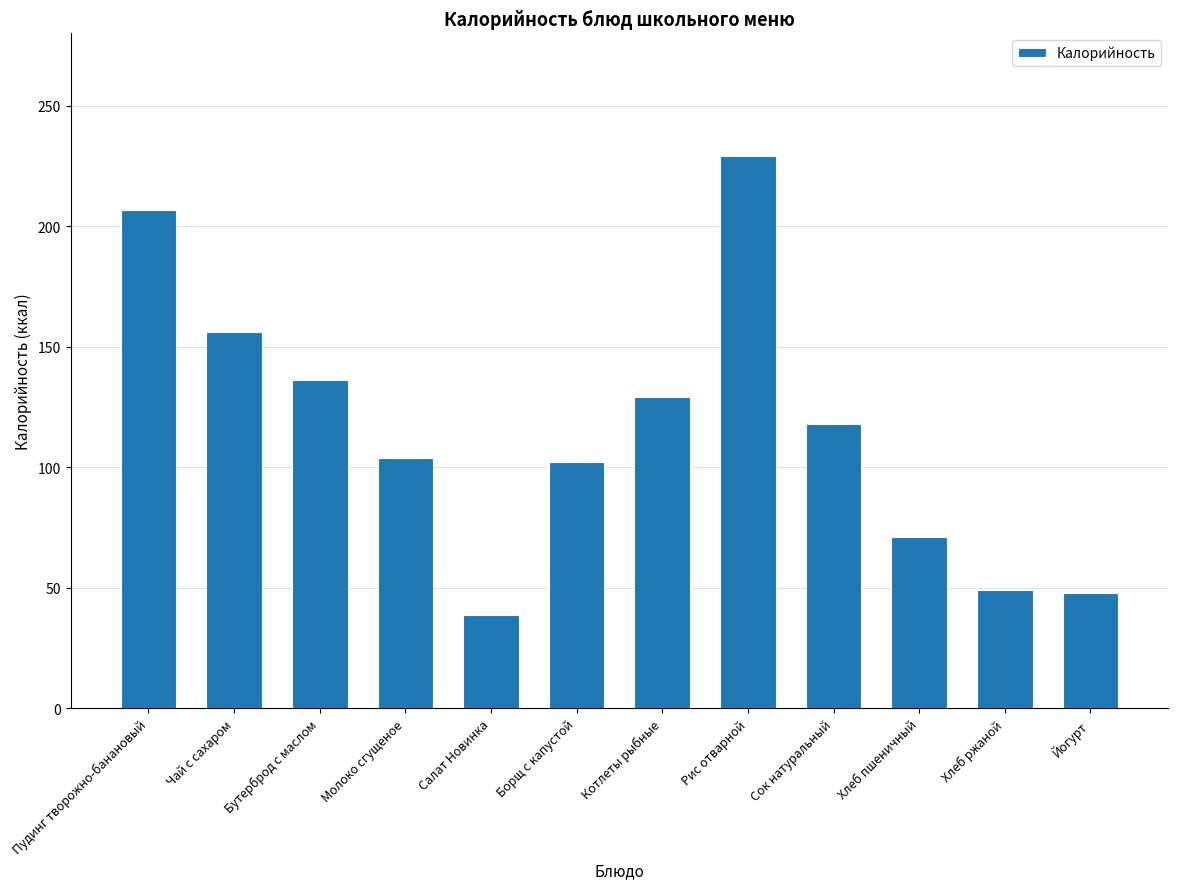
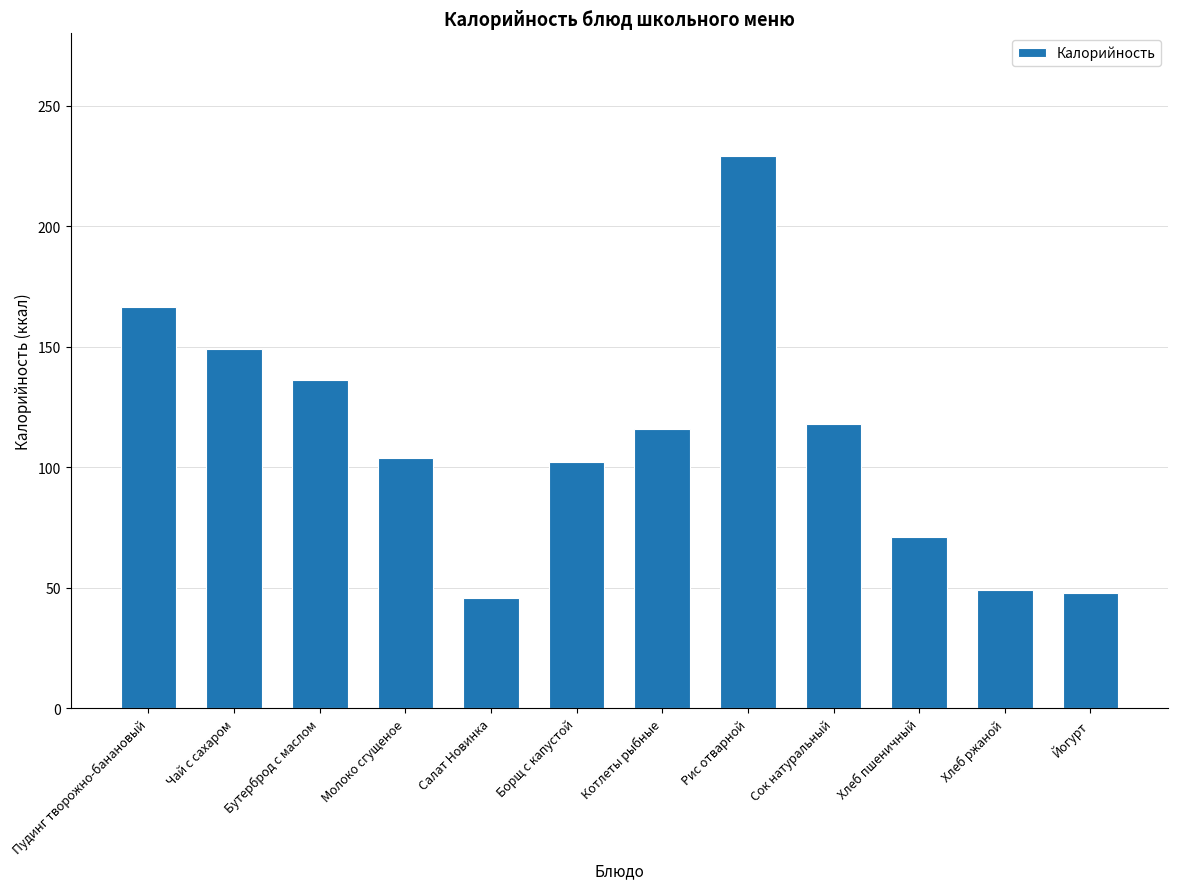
Пудинг творожно-банановый: 207 -> 166
Чай с сахаром: 156 -> 149
Салат Новинка: 39 -> 46
Котлеты рыбные: 129 -> 116
